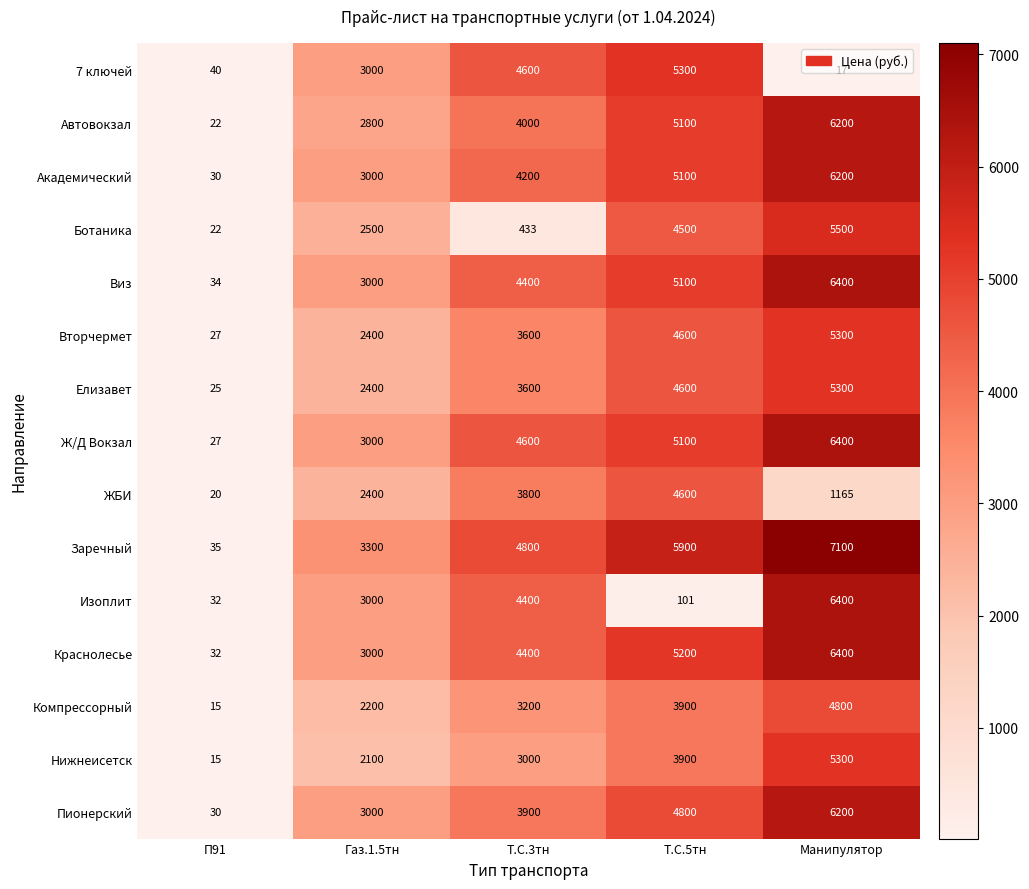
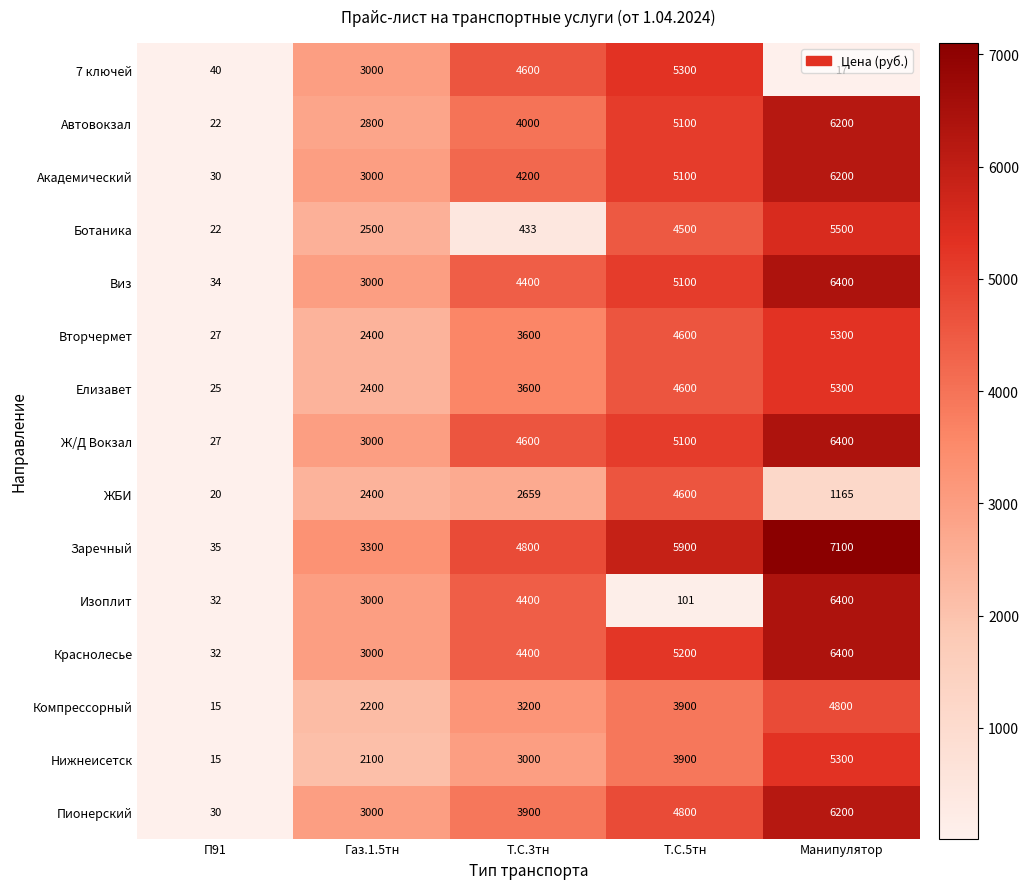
ЖБИ, Т.С.3тн: 3800 -> 2659
